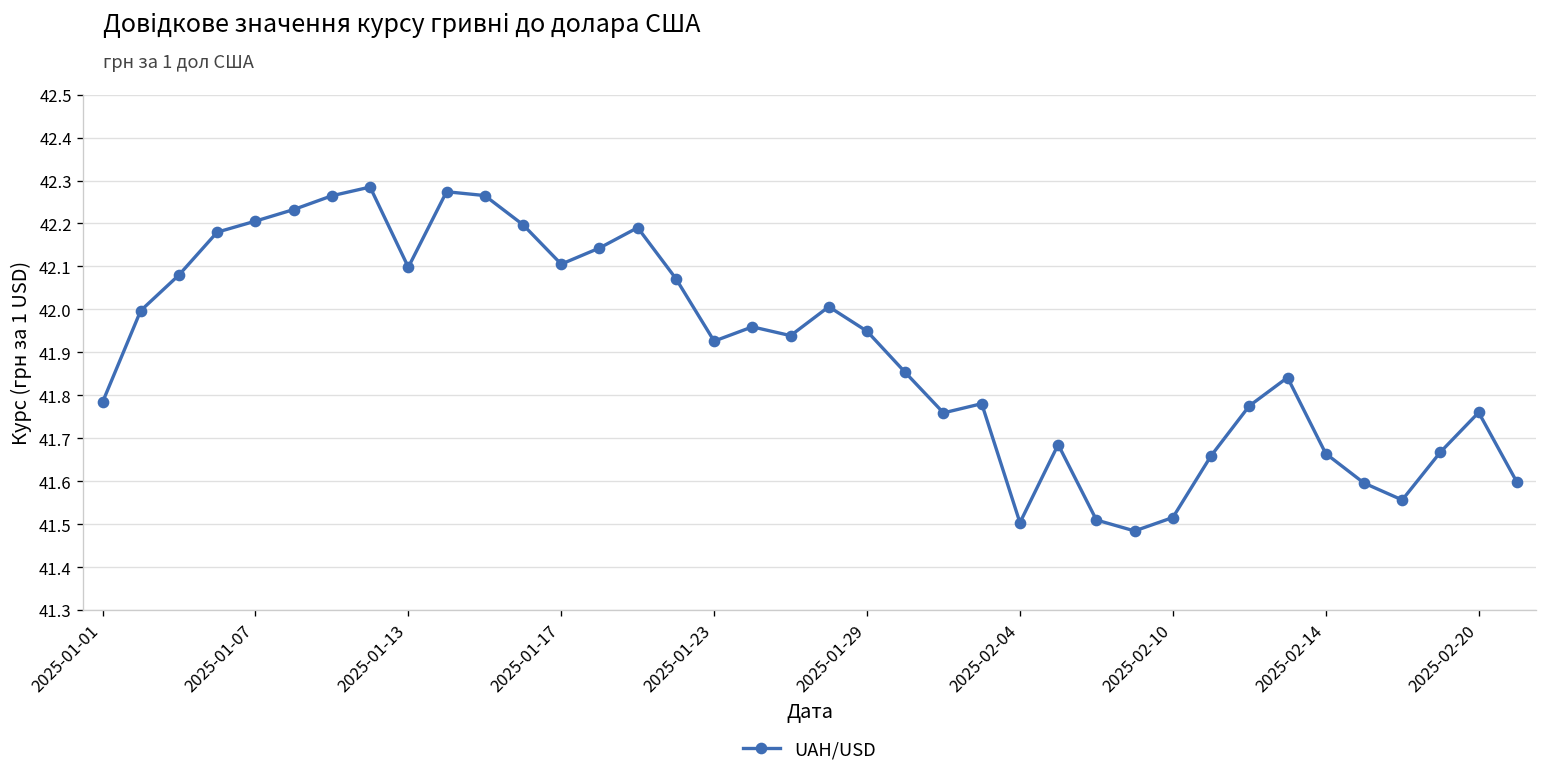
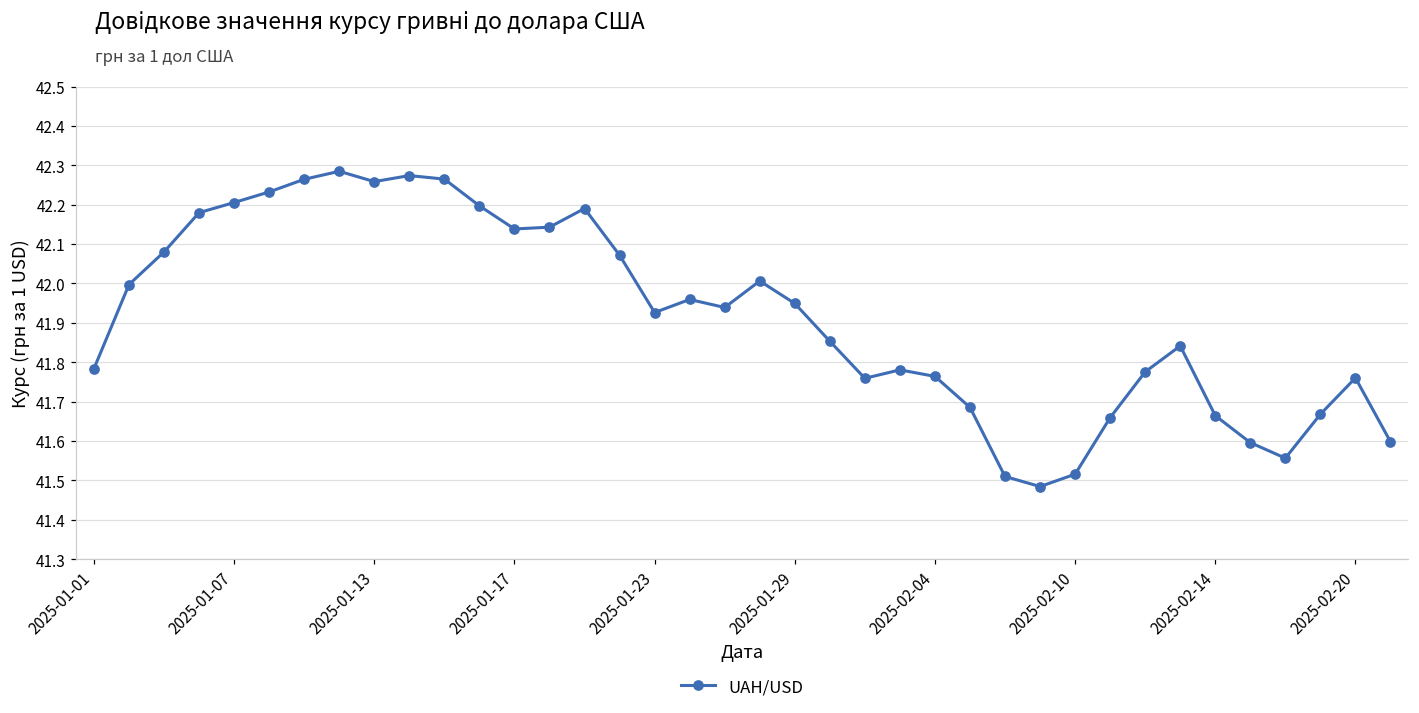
2025-01-13: 42.10 -> 42.26
2025-01-17: 42.11 -> 42.14
2025-02-04: 41.50 -> 41.76
